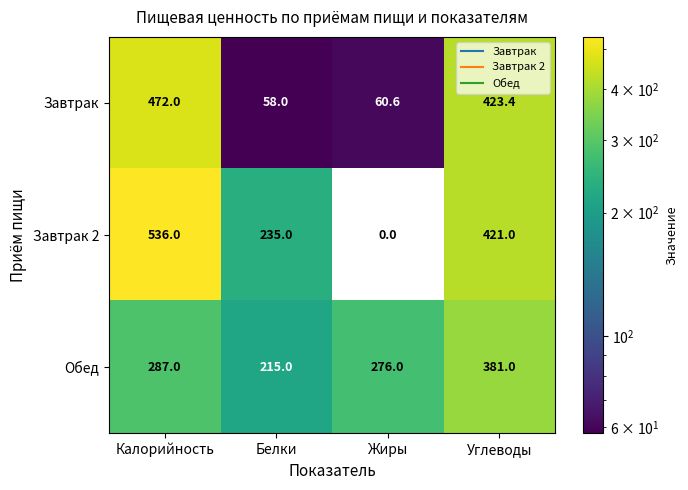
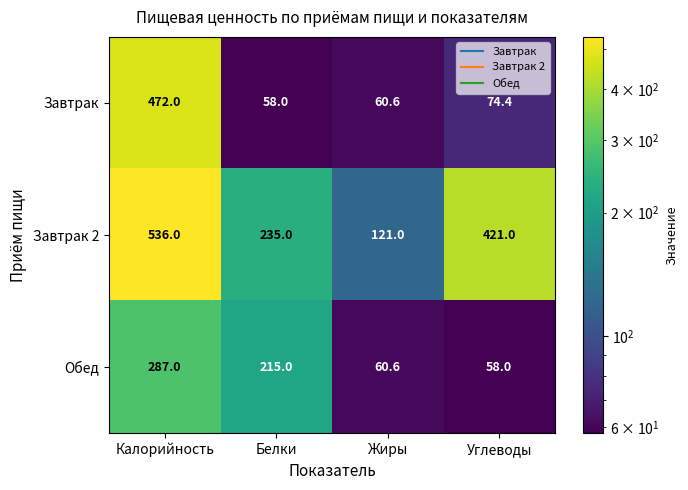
Завтрак, Углеводы: 423.4 -> 74.4
Завтрак 2, Жиры: 0.0 -> 121.0
Обед, Жиры: 276.0 -> 60.6
Обед, Углеводы: 381.0 -> 58.0
